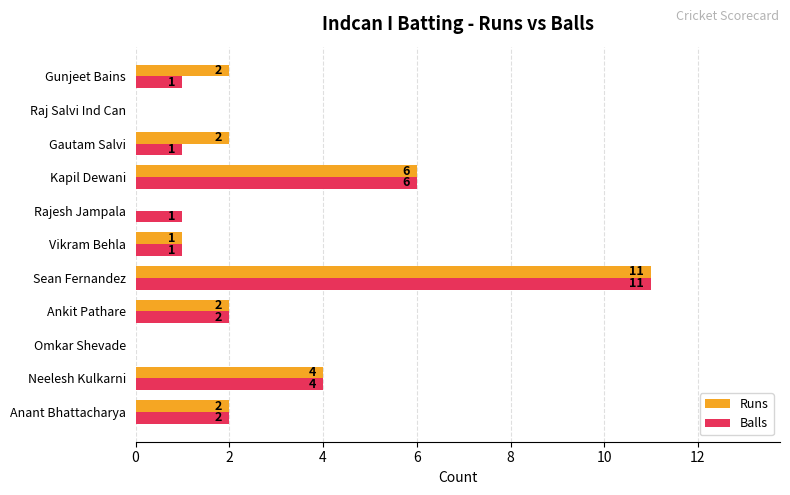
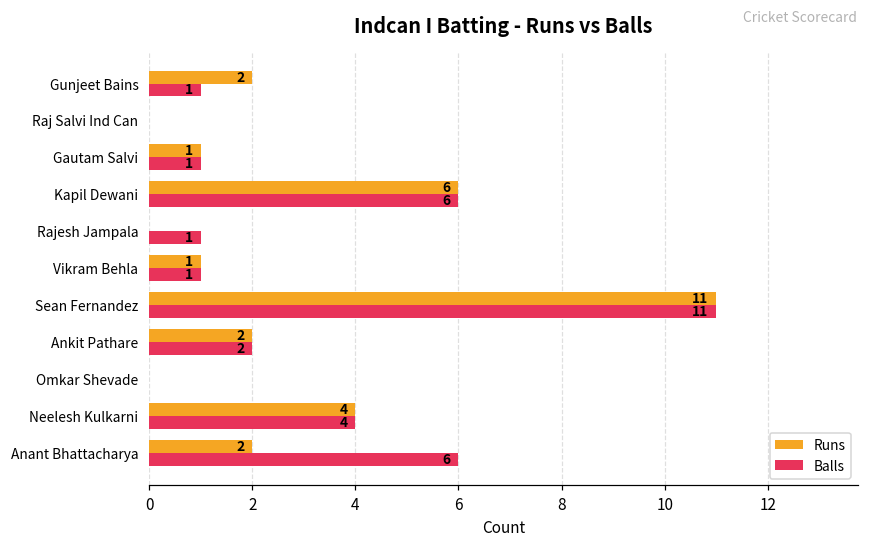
Runs, Gautam Salvi: 2 -> 1
Balls, Anant Bhattacharya: 2 -> 6
